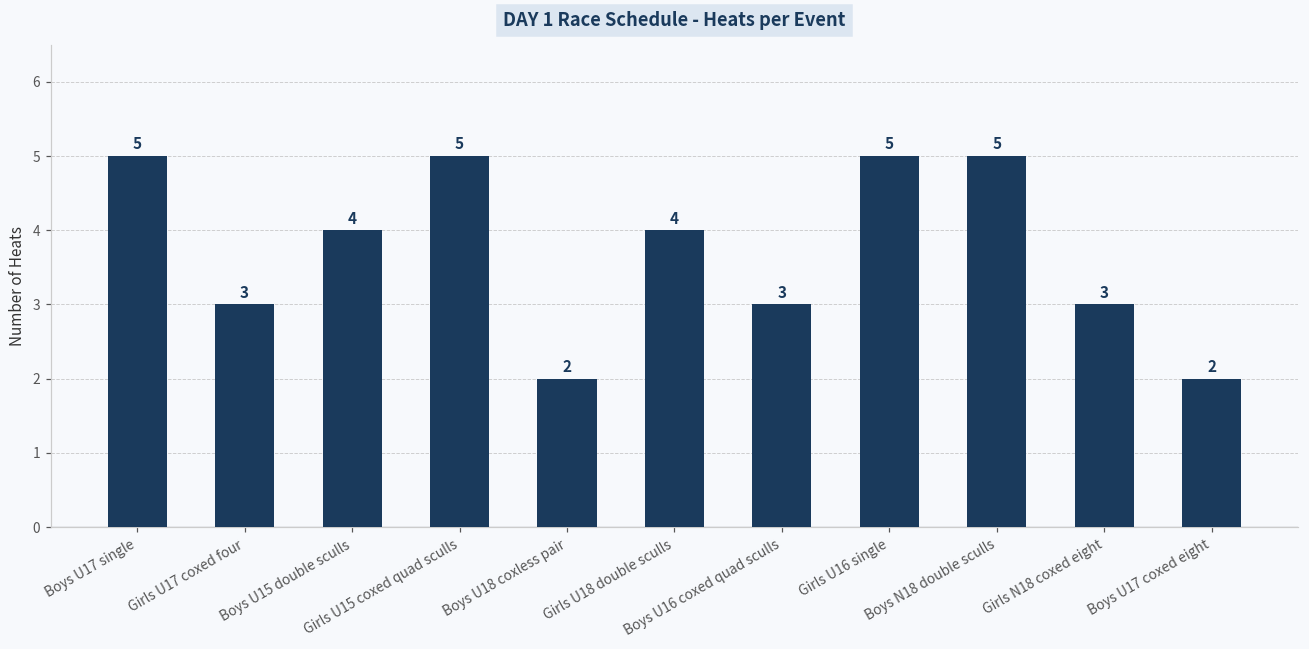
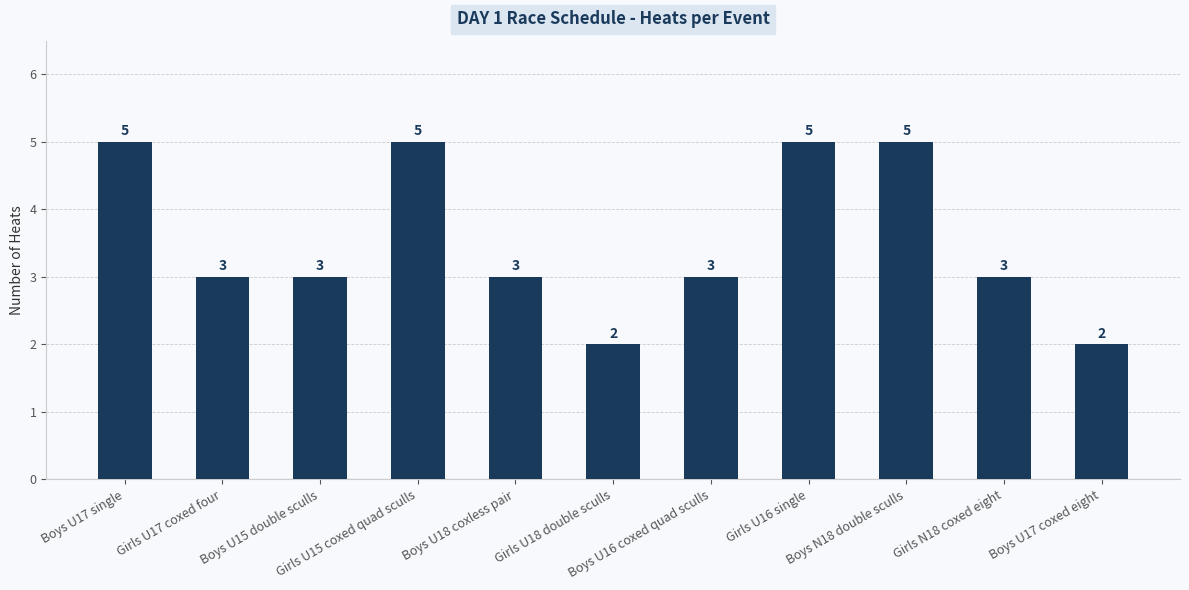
Boys U15 double sculls: 4 -> 3
Boys U18 coxless pair: 2 -> 3
Girls U18 double sculls: 4 -> 2
